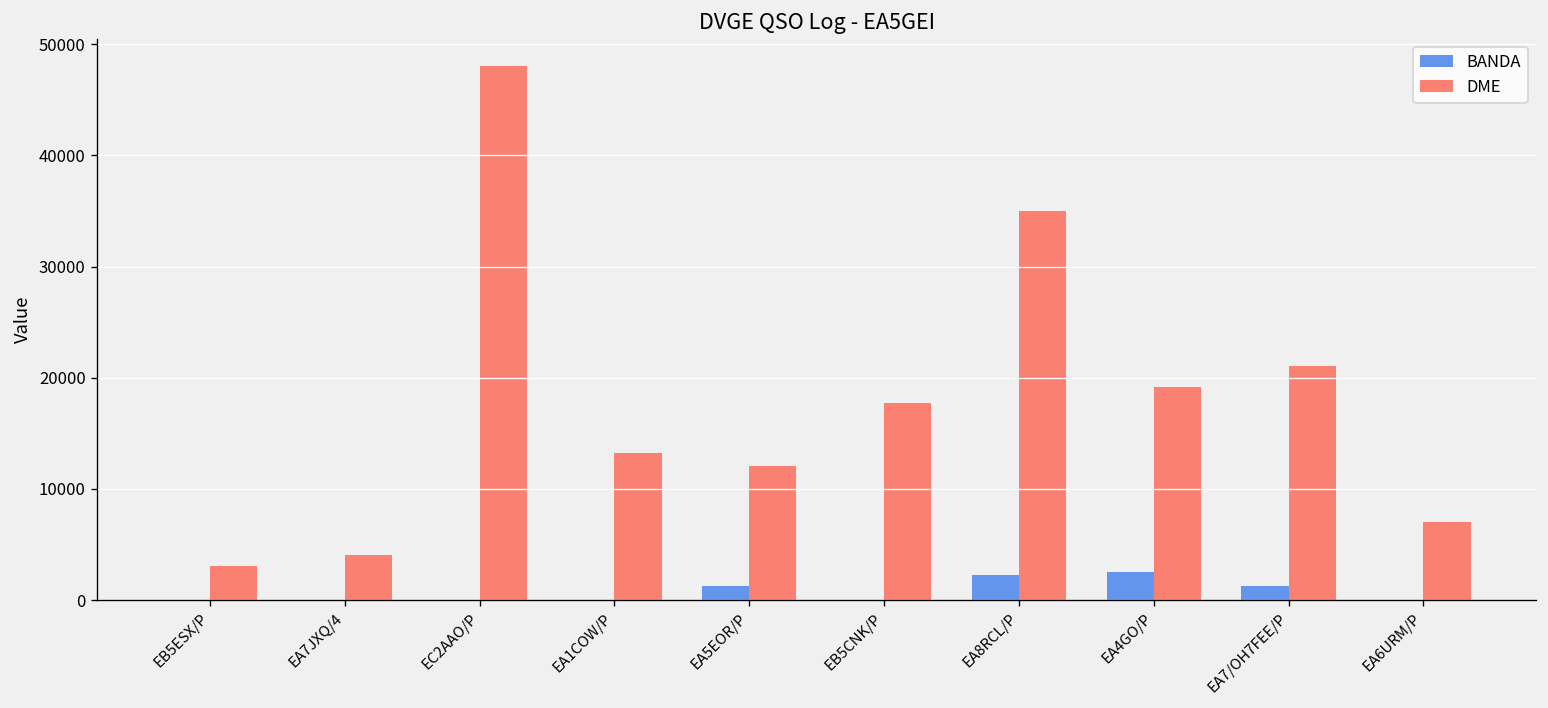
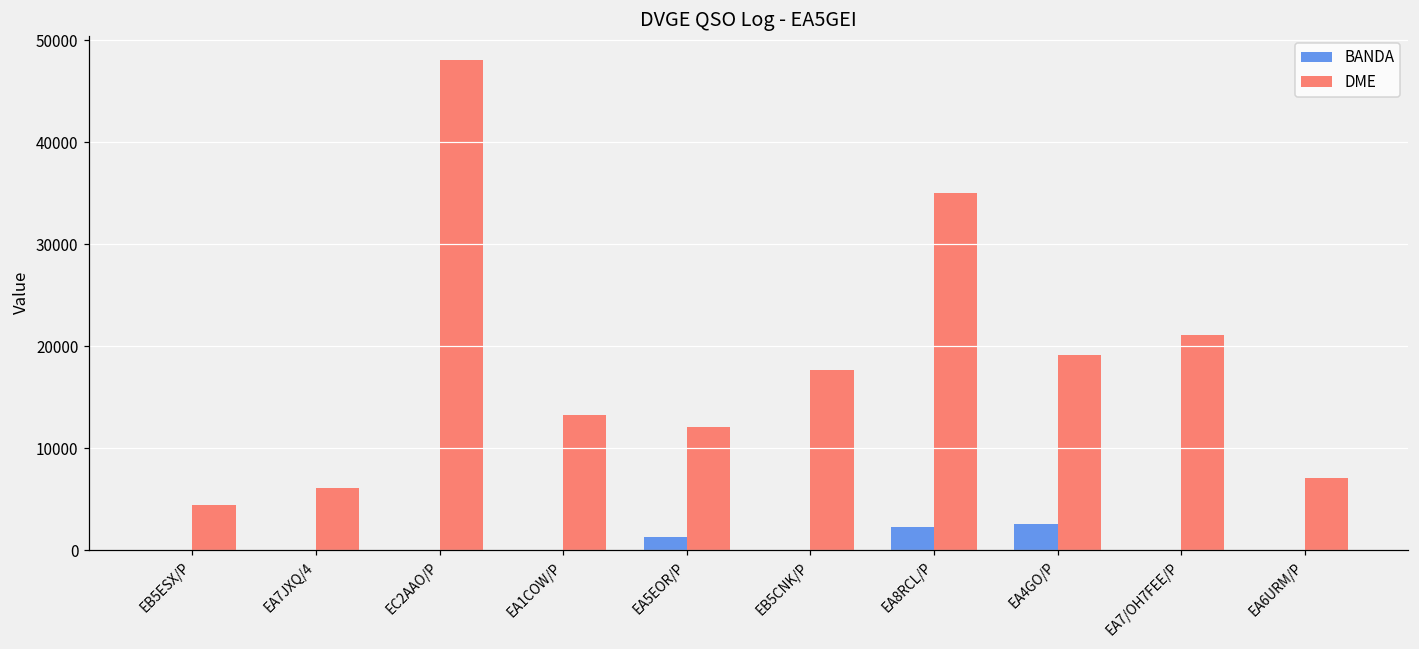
DME, EB5ESX/P: 3000 -> 4000
DME, EA7JXQ/4: 4000 -> 6000
BANDA, EA7/OH7FEE/P: 1000 -> 0
